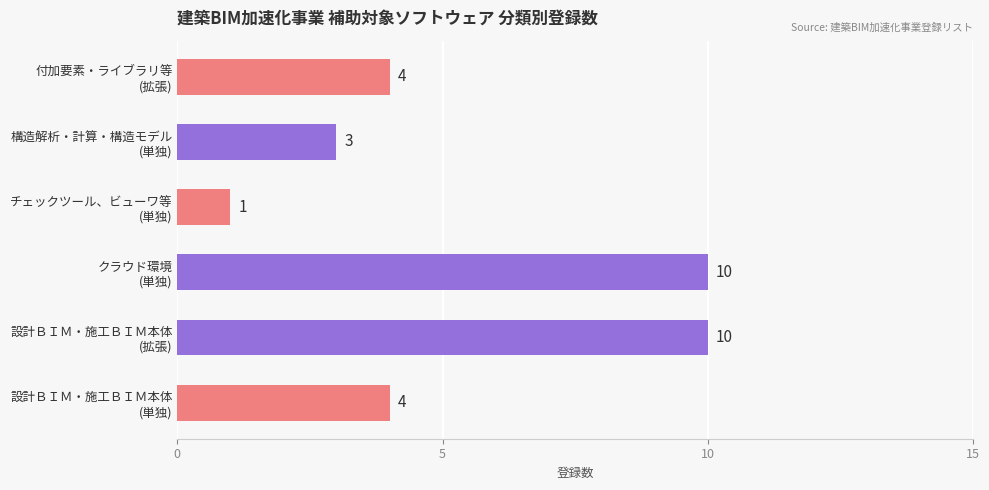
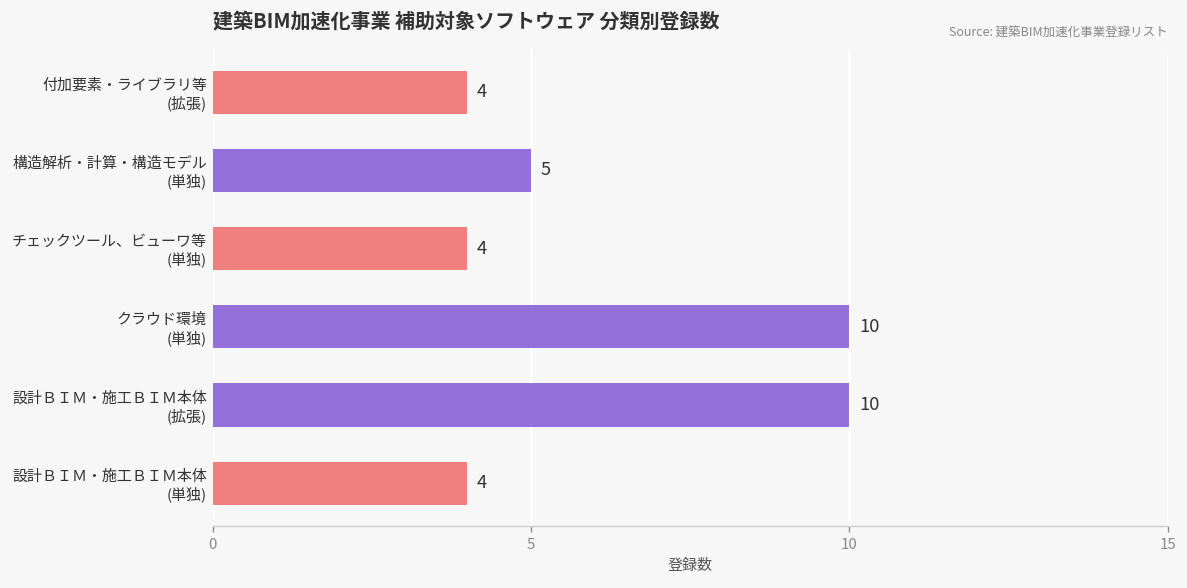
構造解析・計算・構造モデル (単独): 3 -> 5
チェックツール、ビューワ等 (単独): 1 -> 4
